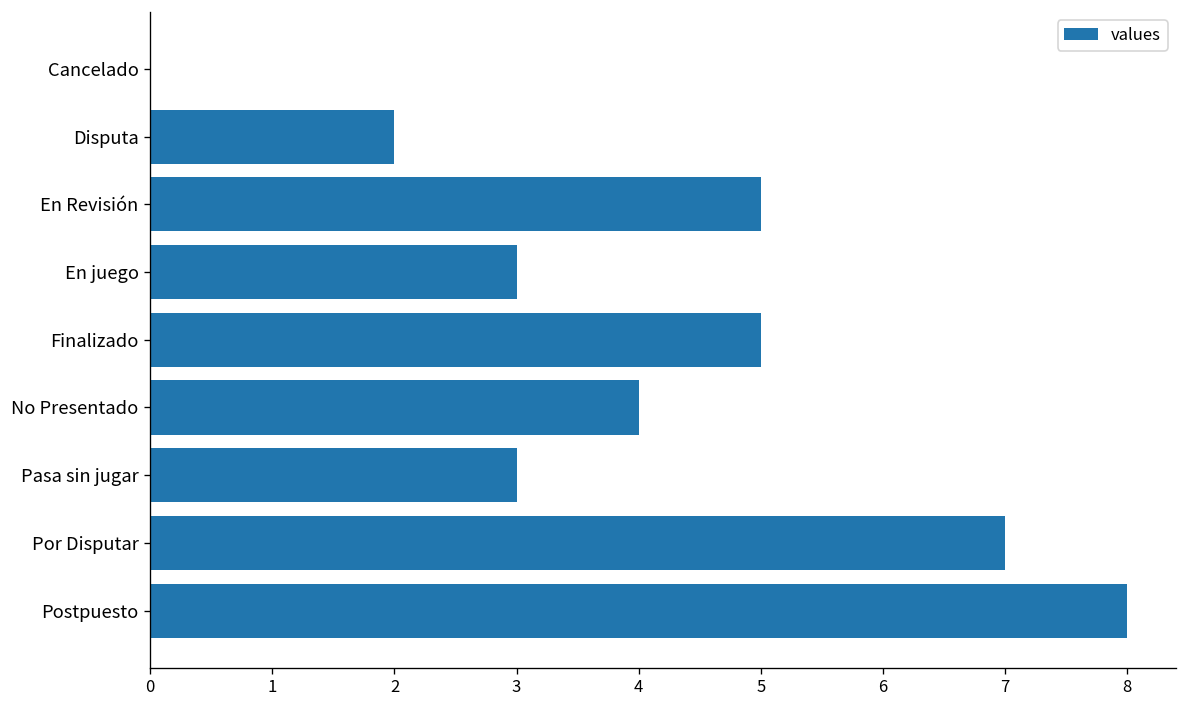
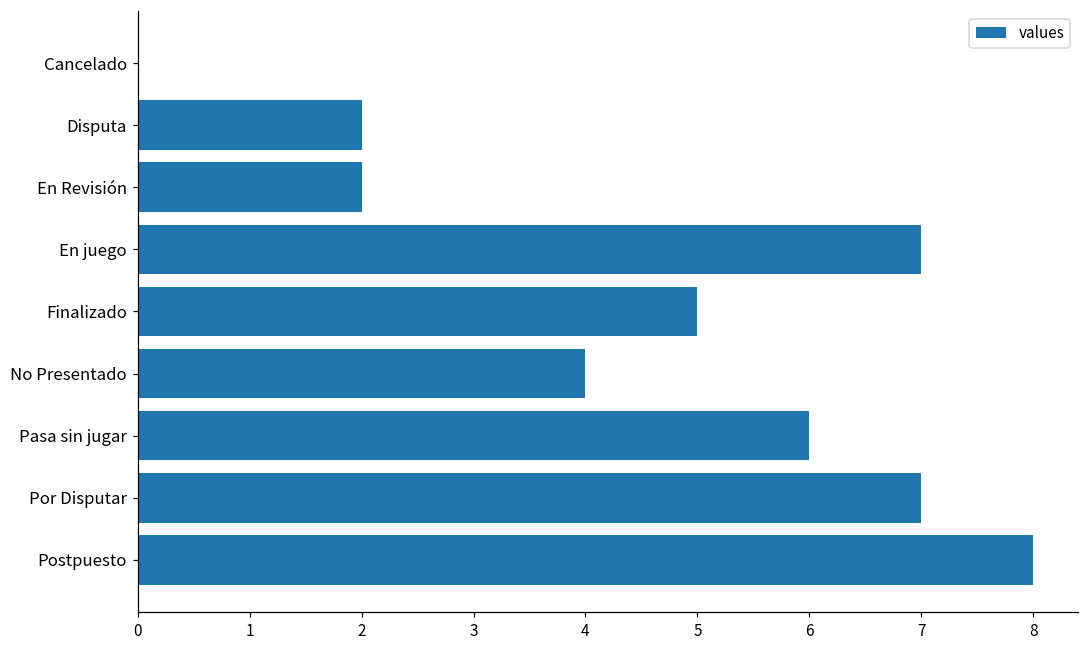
En Revisión: 5 -> 2
En juego: 3 -> 7
Pasa sin jugar: 3 -> 6
